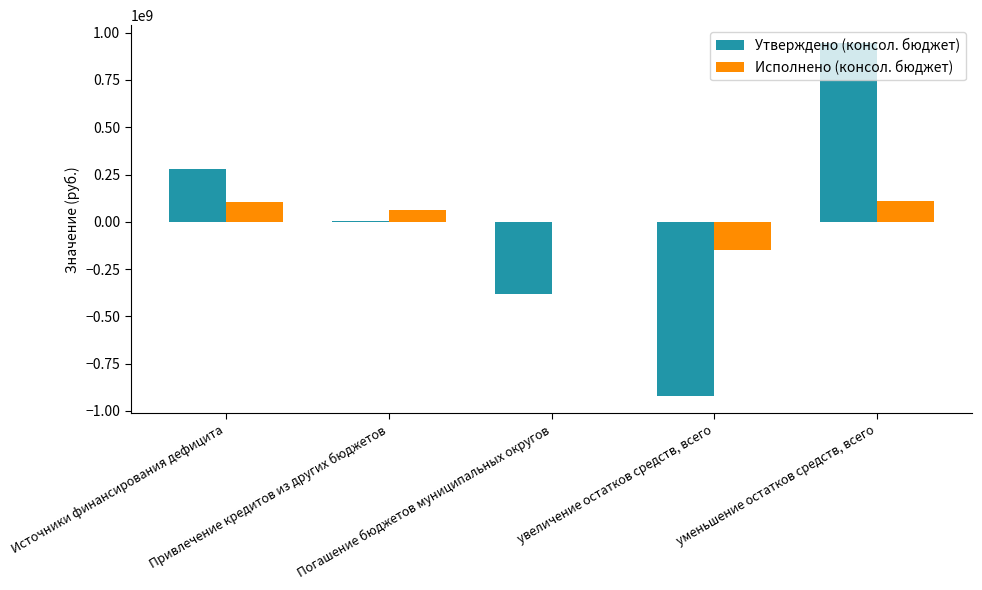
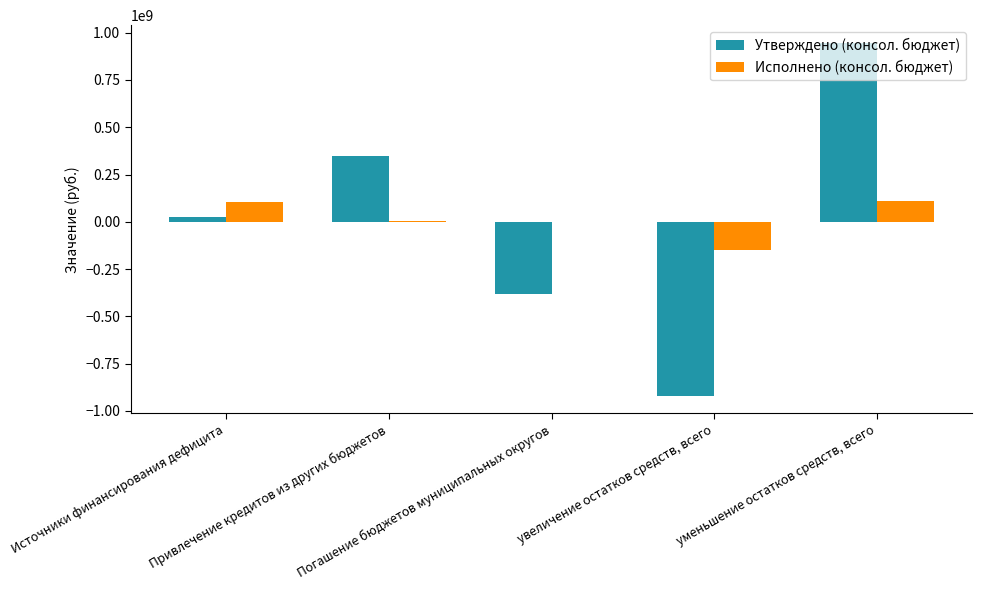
Утверждено (консол. бюджет), Источники финансирования дефицита: 280000000 -> 30000000
Утверждено (консол. бюджет), Привлечение кредитов из других бюджетов: 0 -> 350000000
Исполнено (консол. бюджет), Привлечение кредитов из других бюджетов: 60000000 -> 0
